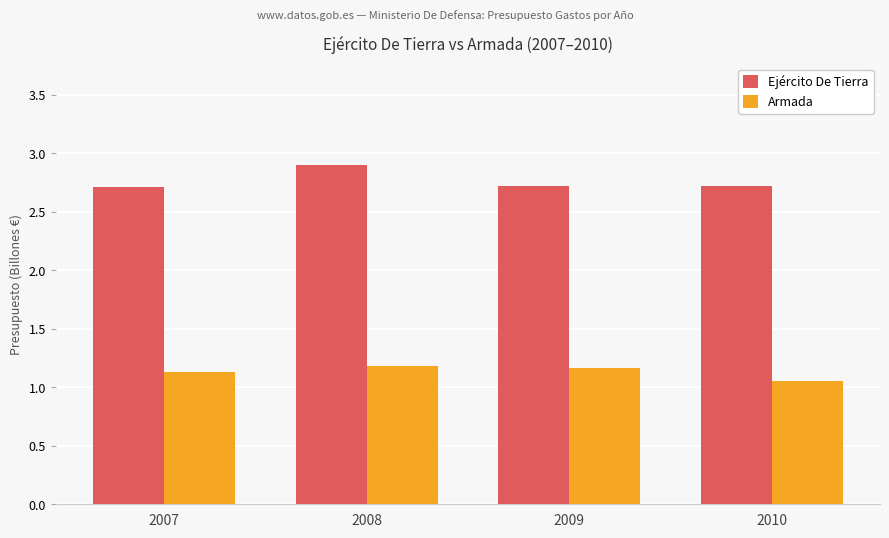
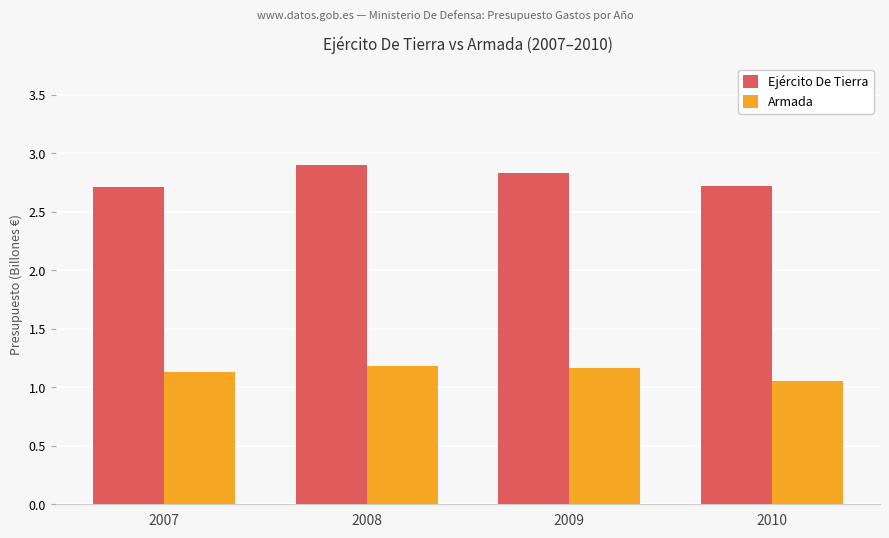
Ejército De Tierra, 2009: 2.72 -> 2.83
